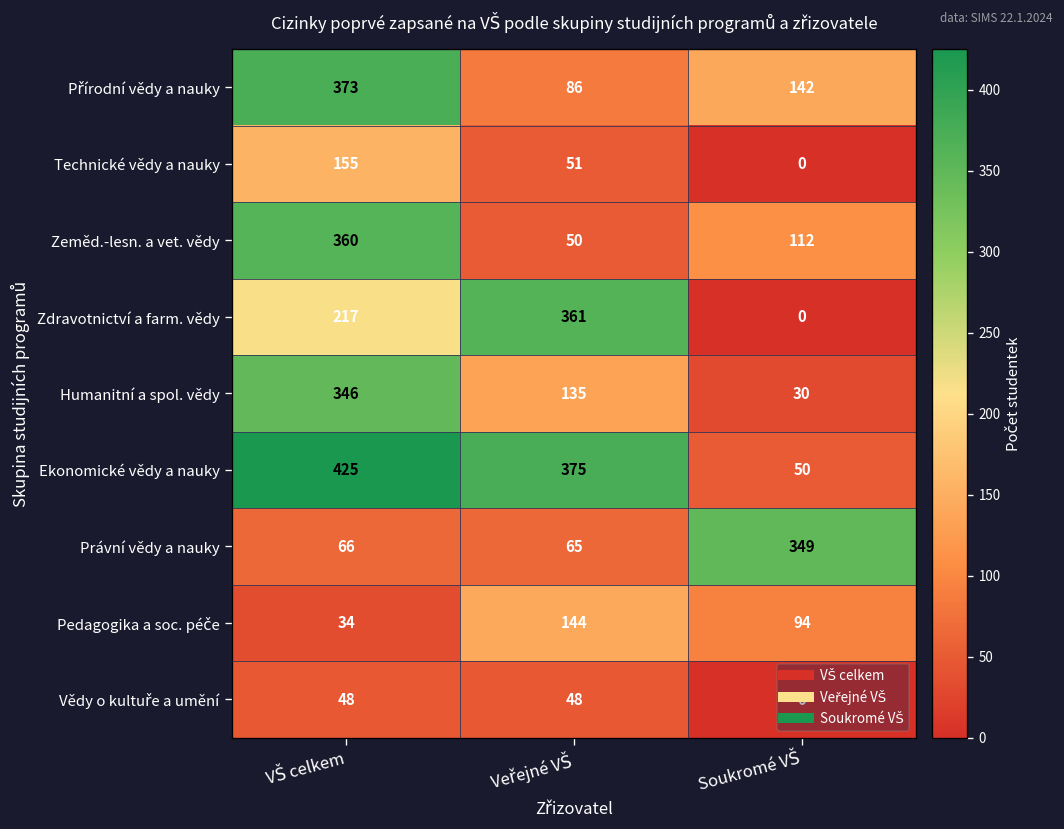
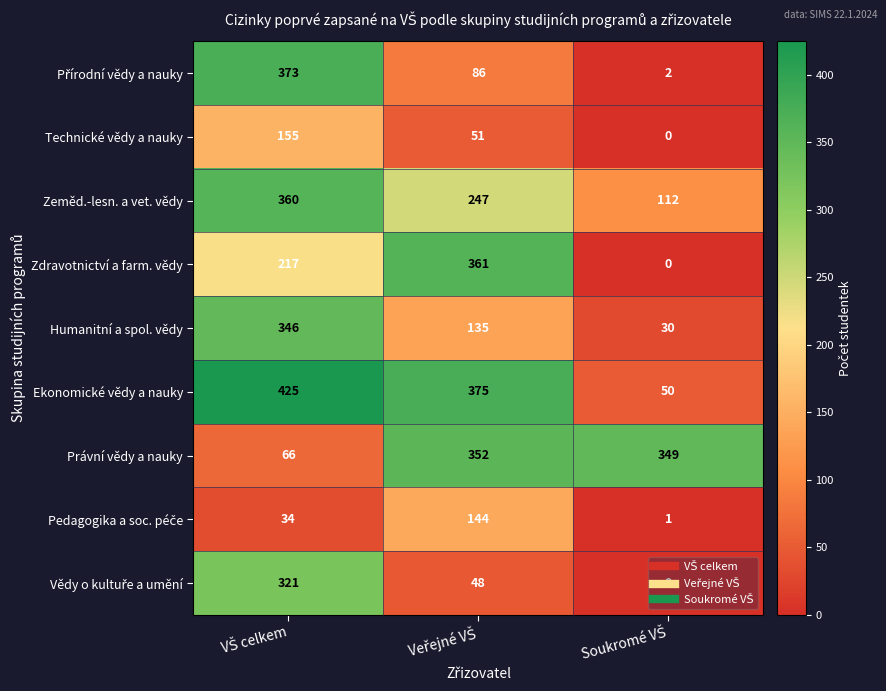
Přírodní vědy a nauky, Soukromé VŠ: 142 -> 2
Zeměd.-lesn. a vet. vědy, Veřejné VŠ: 50 -> 247
Právní vědy a nauky, Veřejné VŠ: 65 -> 352
Pedagogika a soc. péče, Soukromé VŠ: 94 -> 1
Vědy o kultuře a umění, VŠ celkem: 48 -> 321
